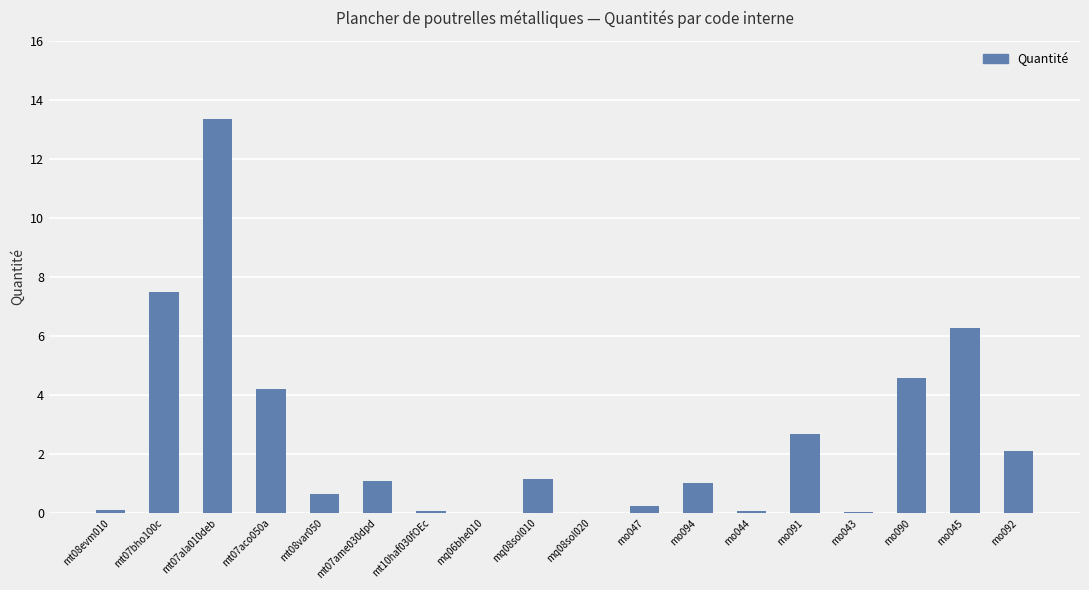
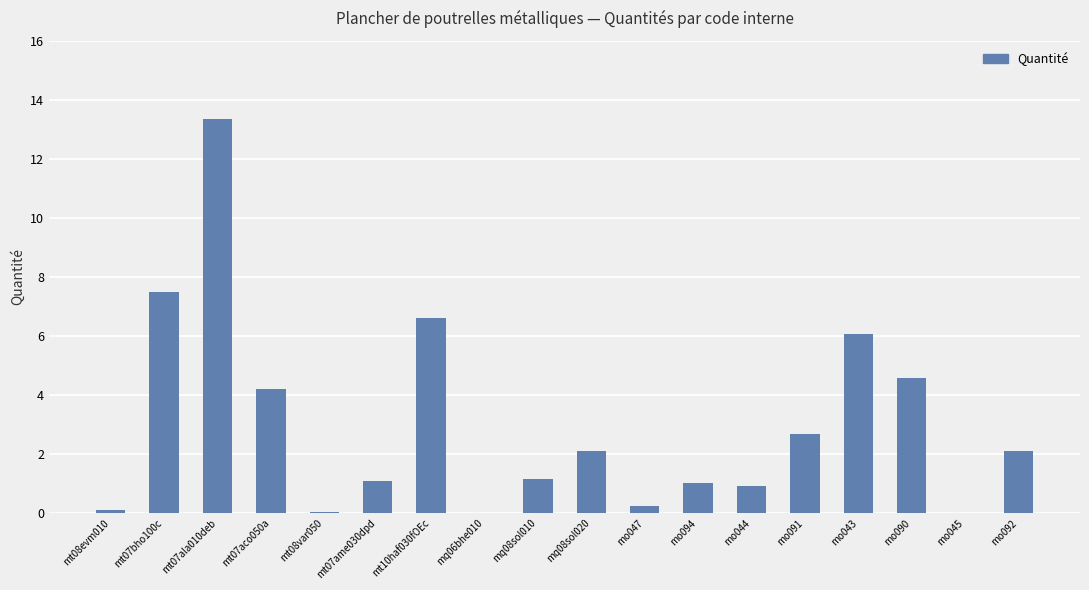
mt08var050: 0.7 -> 0.0
mt10haf030fOEc: 0.1 -> 6.6
mq08sol020: 0.0 -> 2.1
mo044: 0.1 -> 0.9
mo043: 0.0 -> 6.1
mo045: 6.3 -> 0.0
